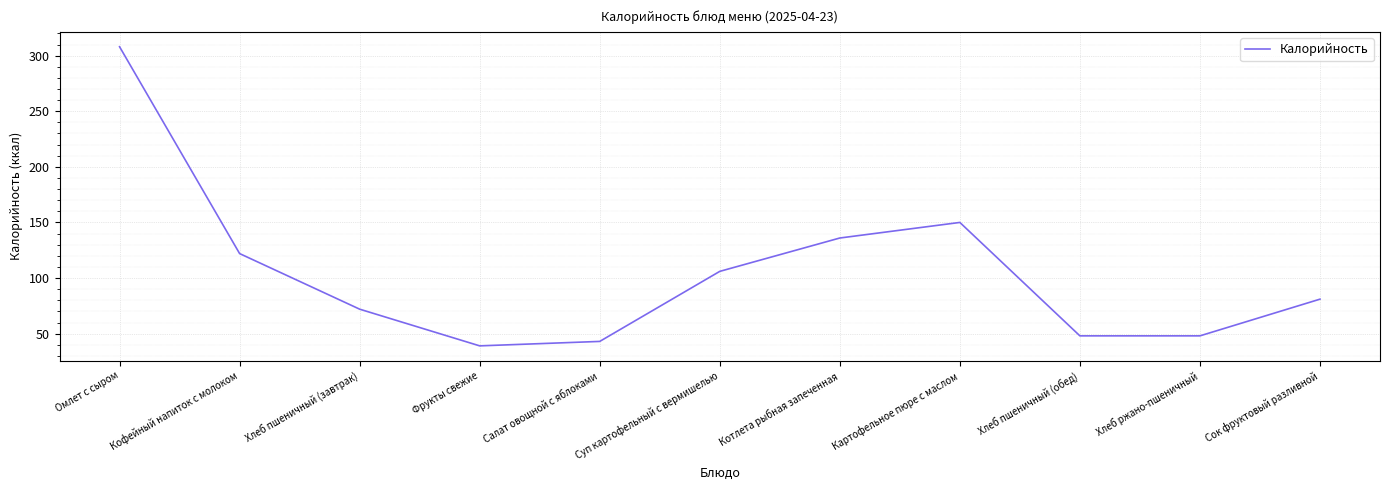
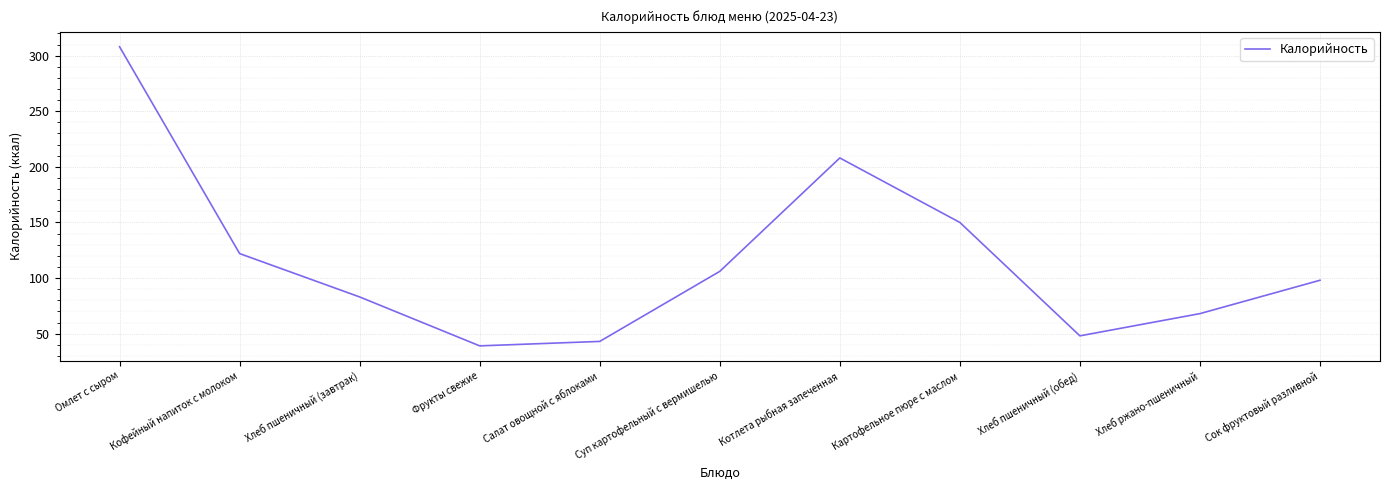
Хлеб пшеничный (завтрак): 72 -> 83
Котлета рыбная запеченная: 136 -> 208
Хлеб ржано-пшеничный: 48 -> 68
Сок фруктовый разливной: 81 -> 98
